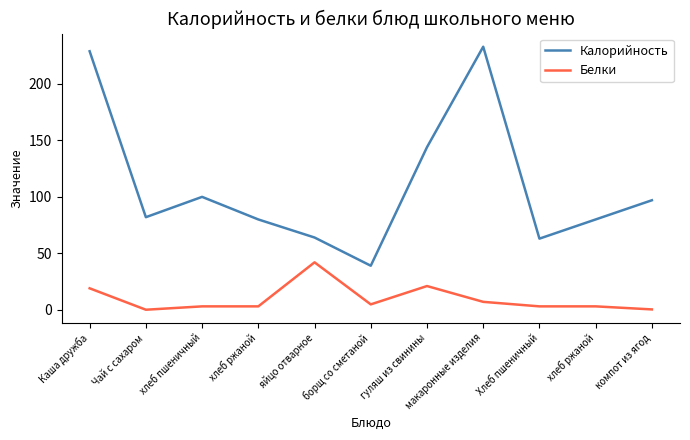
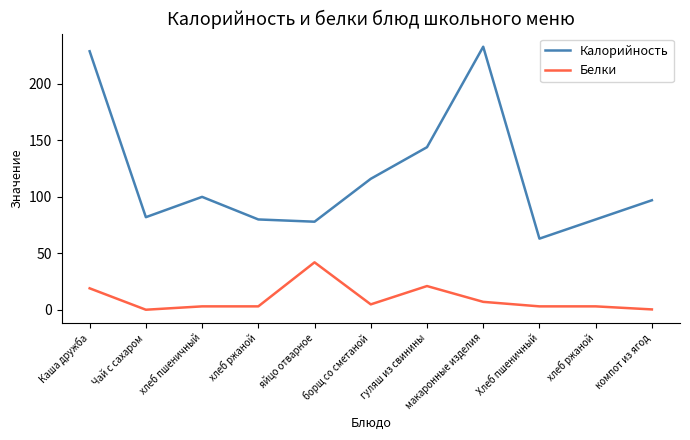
Калорийность, яйцо отварное: 64 -> 78
Калорийность, борщ со сметаной: 39 -> 116
